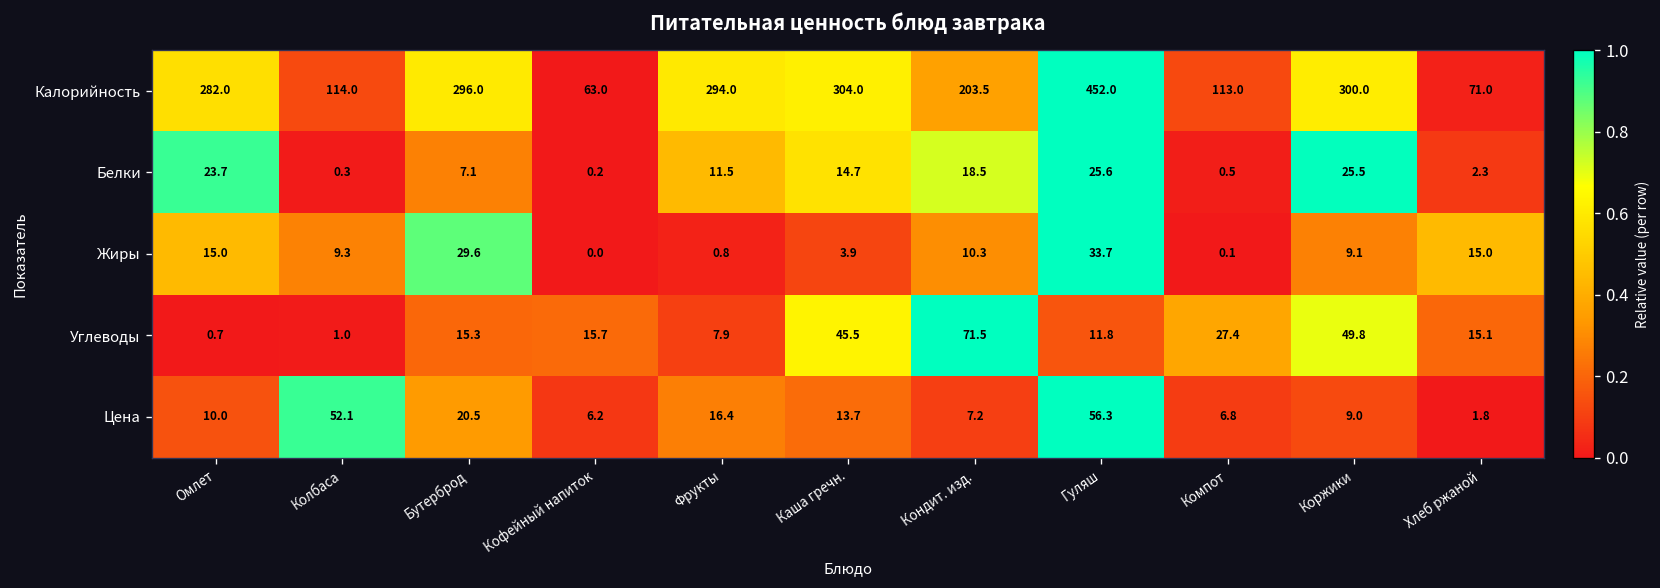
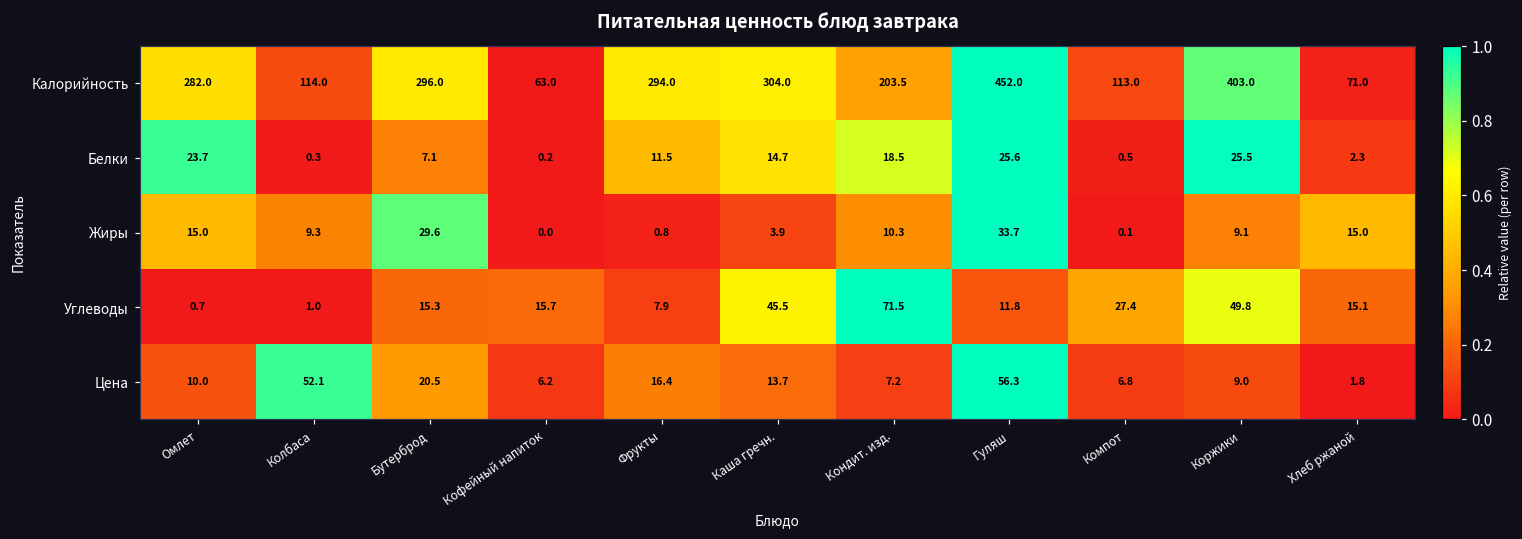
Калорийность, Коржики: 300.0 -> 403.0
